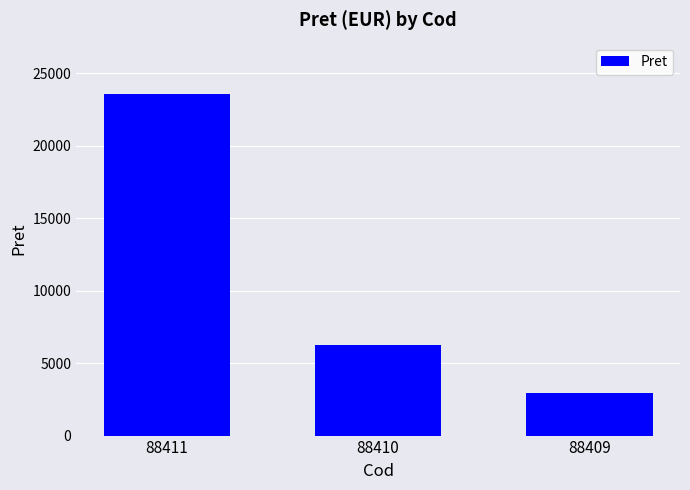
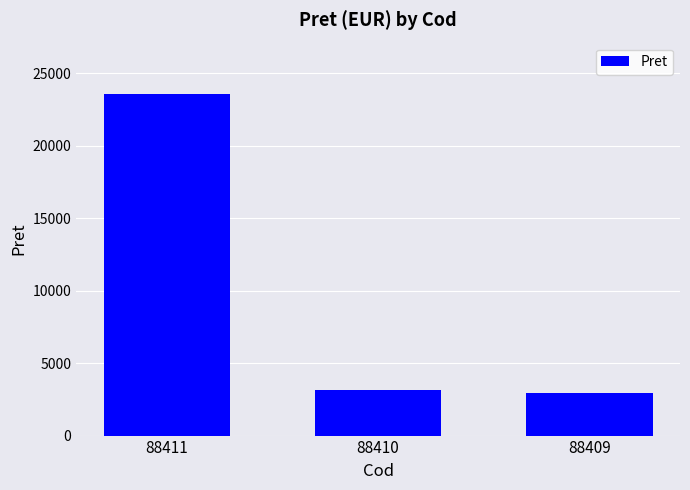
88410: 6300 -> 3100
